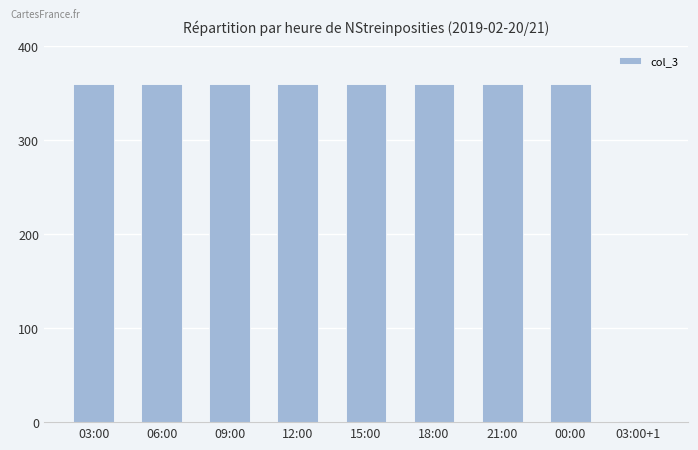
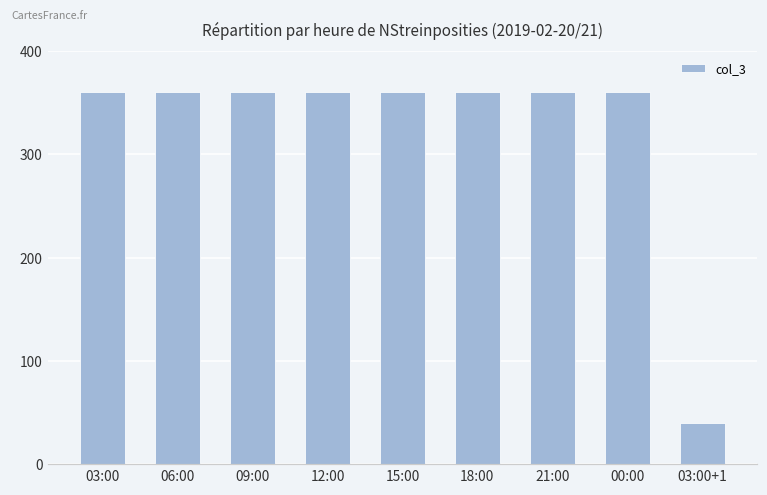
03:00+1: 0 -> 40
